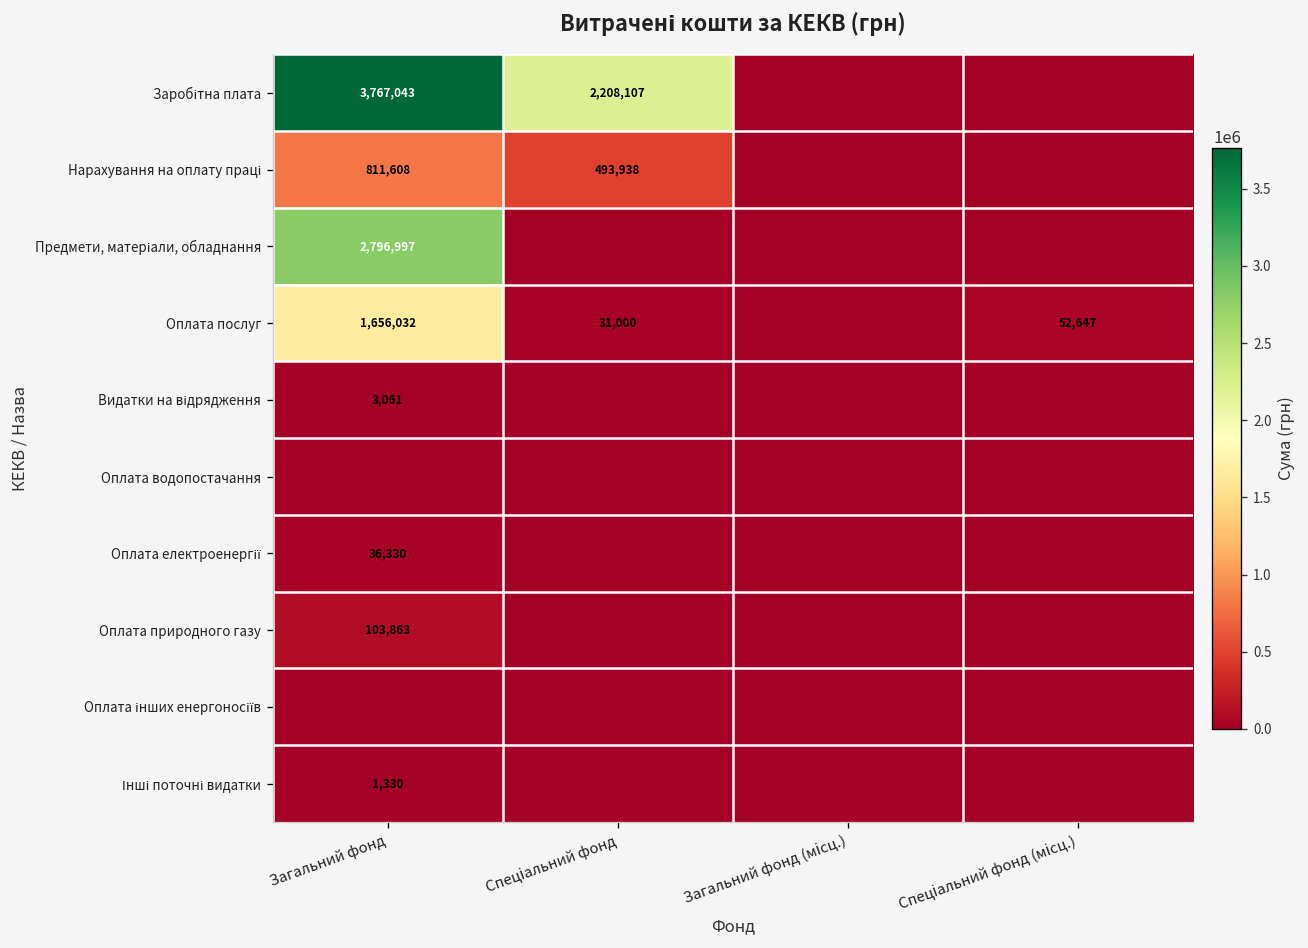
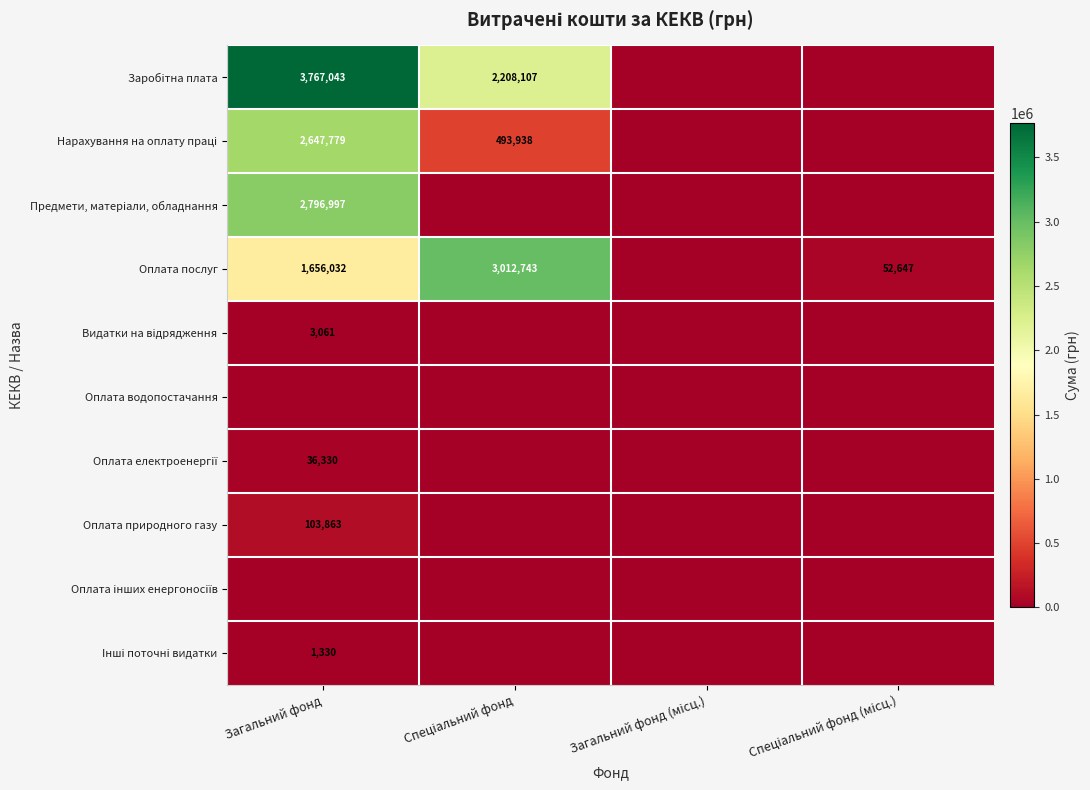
Нарахування на оплату праці, Загальний фонд: 811,608 -> 2,647,779
Оплата послуг, Спеціальний фонд: 31,000 -> 3,012,743
